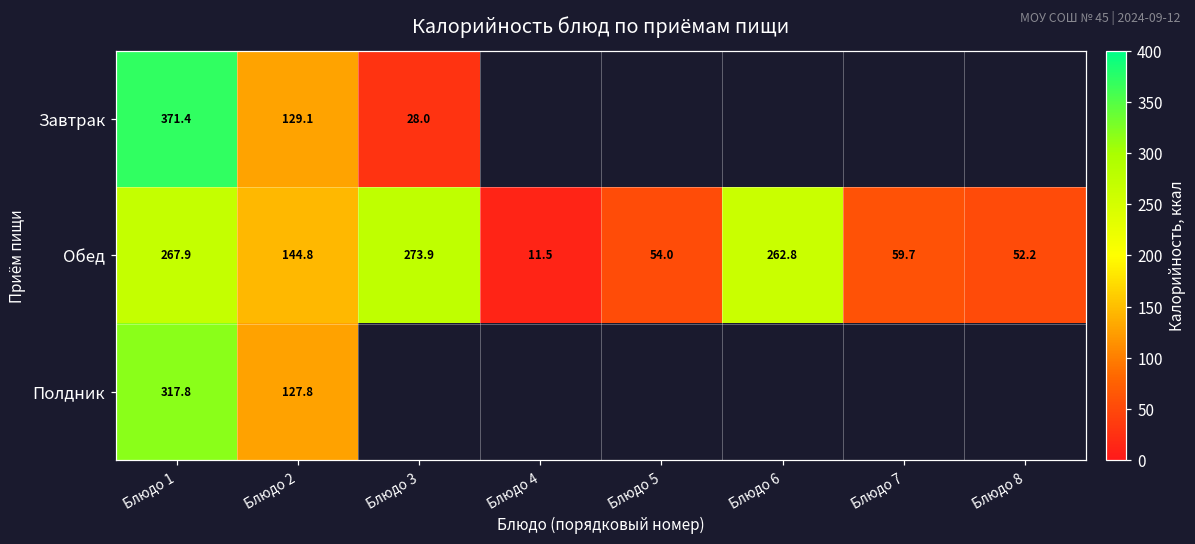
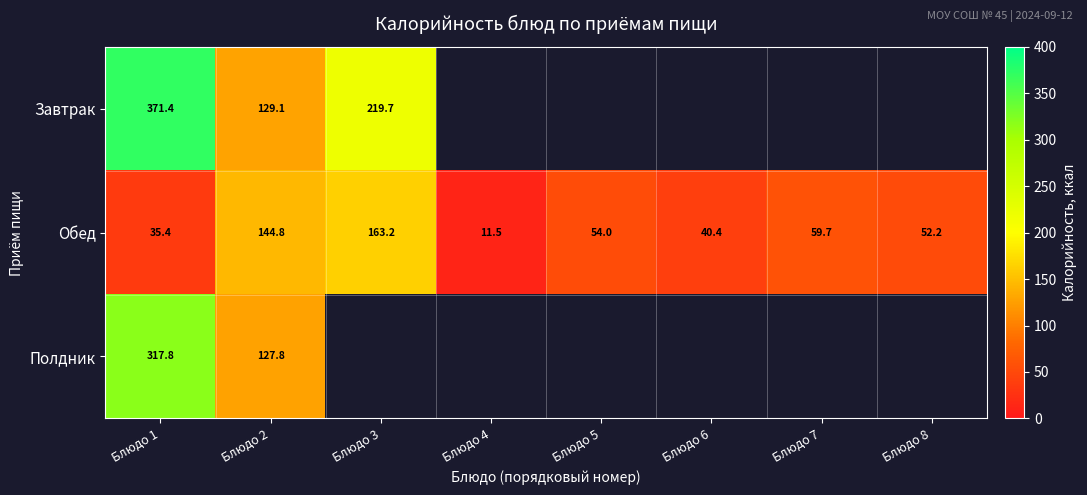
Завтрак, Блюдо 3: 28.0 -> 219.7
Обед, Блюдо 1: 267.9 -> 35.4
Обед, Блюдо 3: 273.9 -> 163.2
Обед, Блюдо 6: 262.8 -> 40.4
